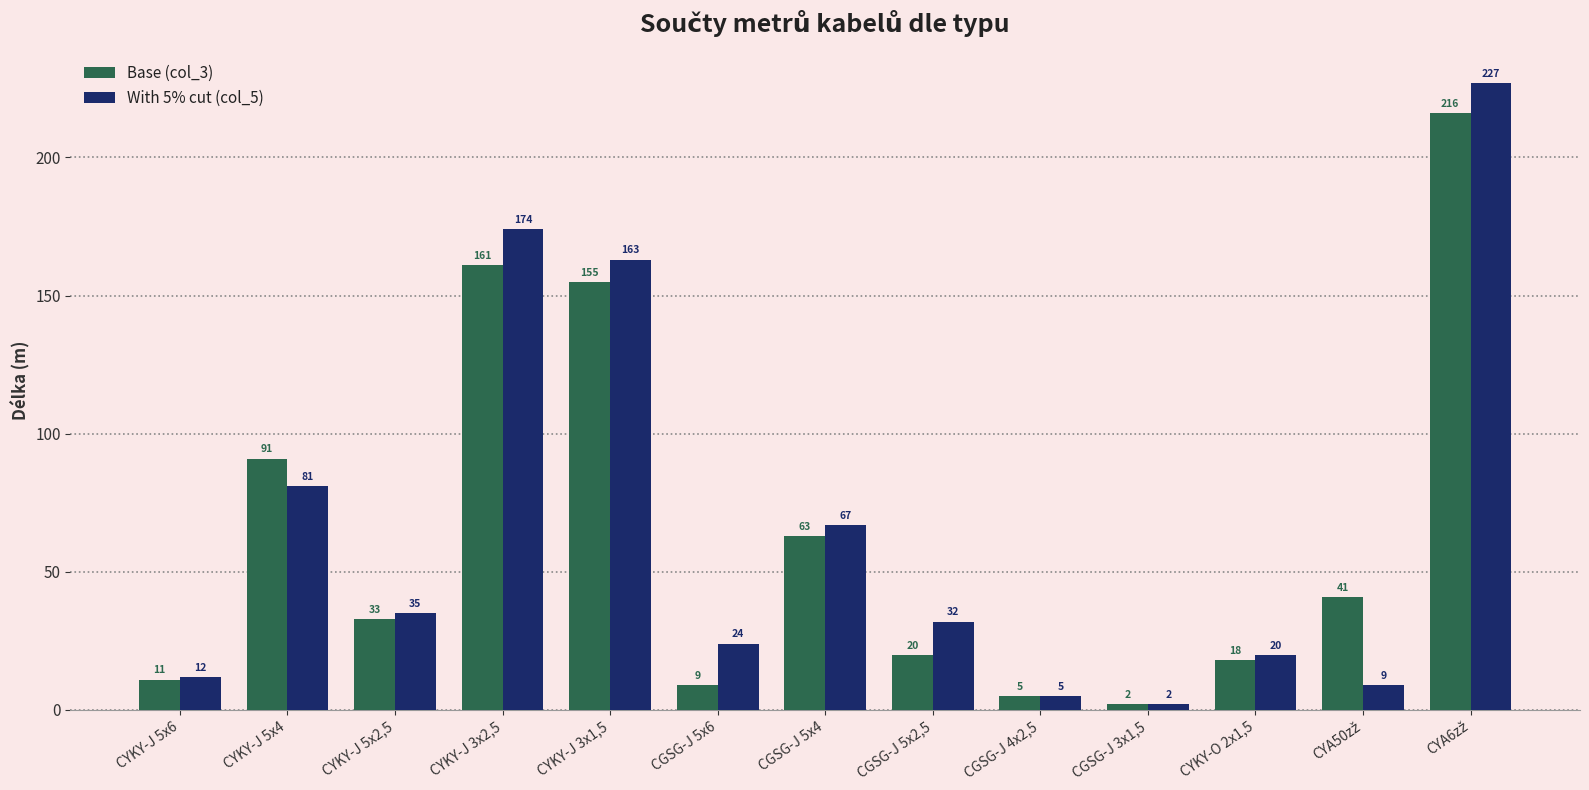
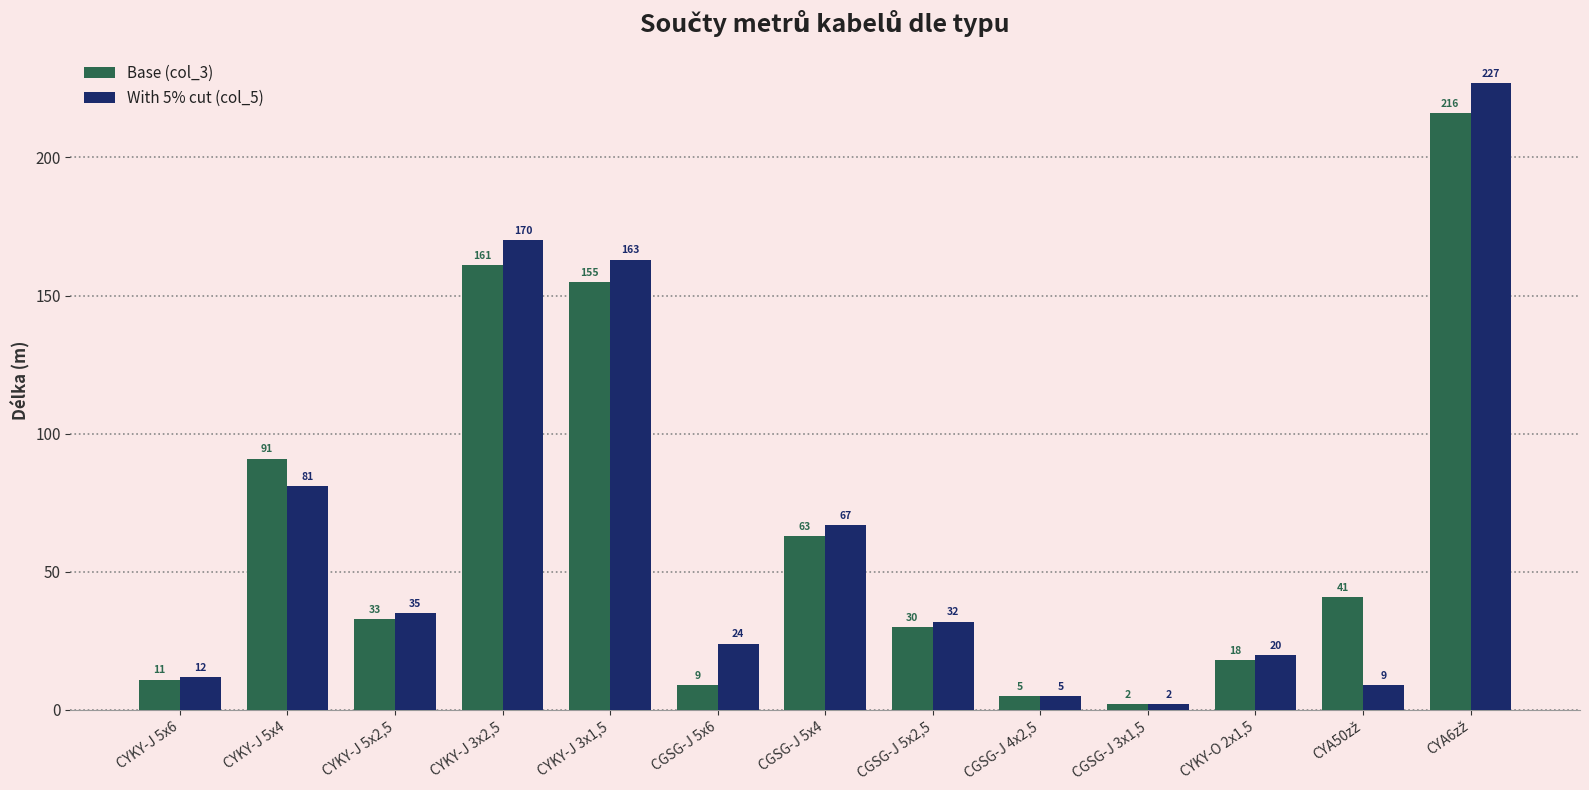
With 5% cut (col_5), CYKY-J 3x2,5: 174 -> 170
Base (col_3), CGSG-J 5x2,5: 20 -> 30
